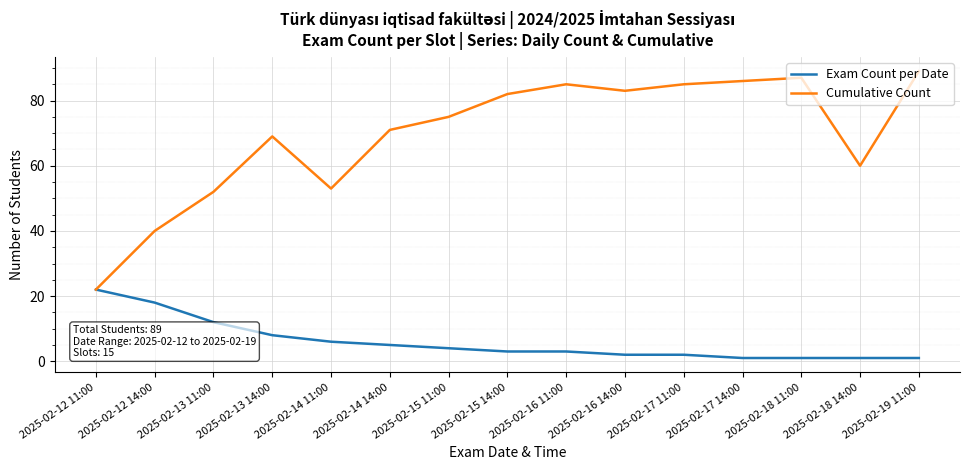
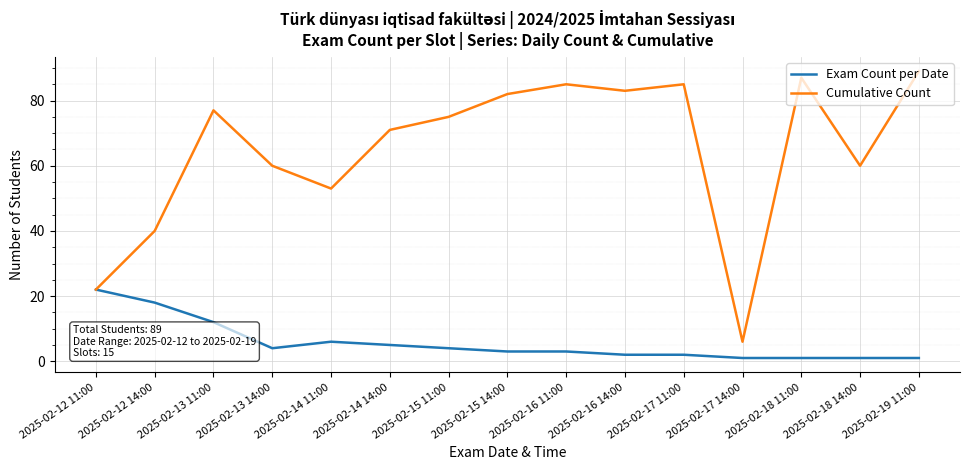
Cumulative Count, 2025-02-13 11:00: 52 -> 77
Exam Count per Date, 2025-02-13 14:00: 8 -> 4
Cumulative Count, 2025-02-13 14:00: 69 -> 60
Cumulative Count, 2025-02-17 14:00: 86 -> 6
